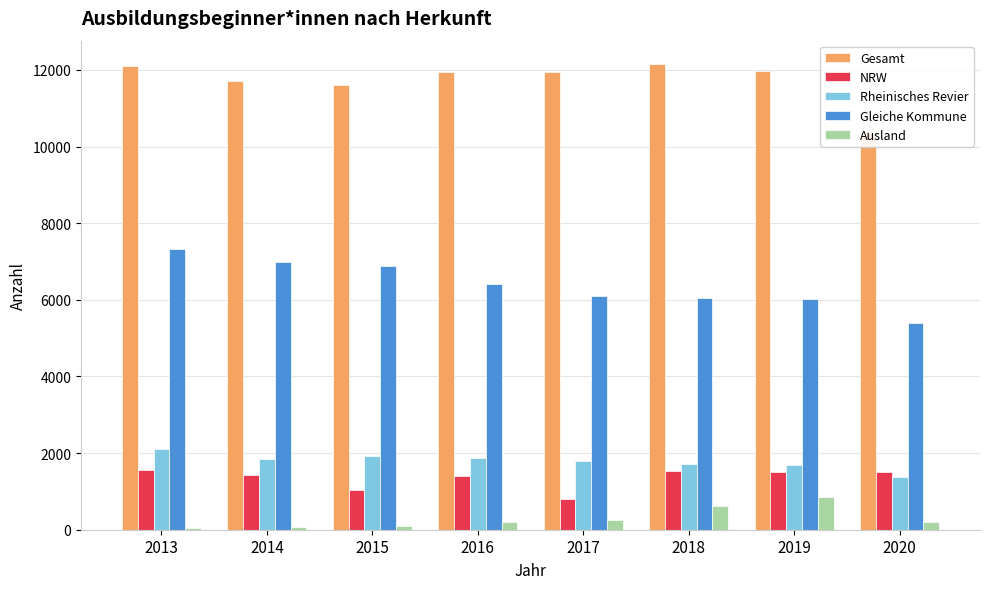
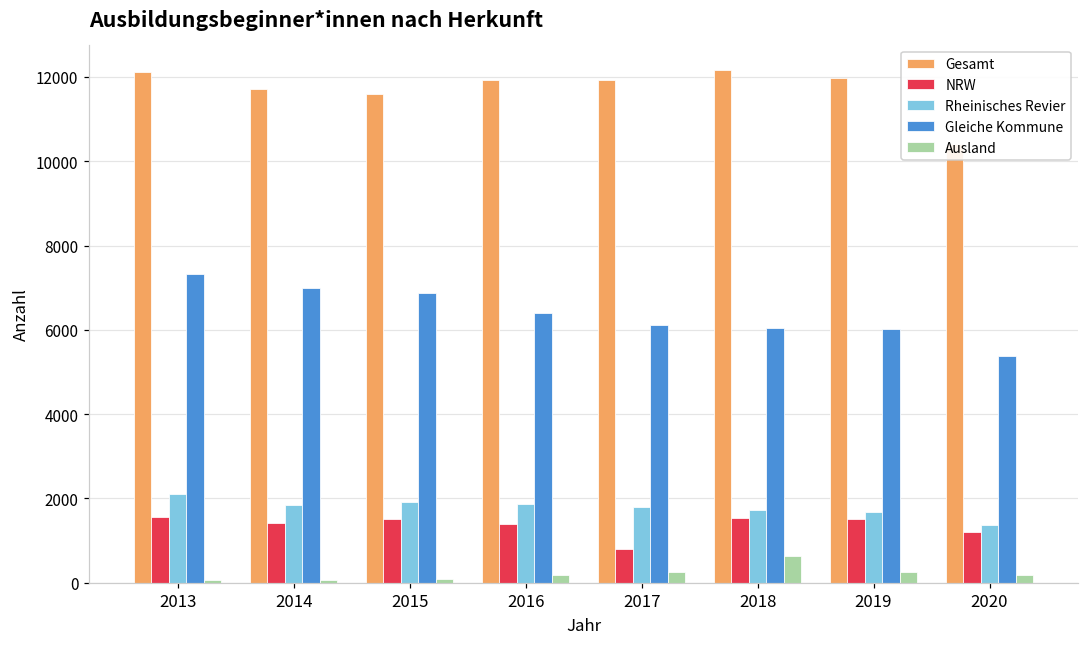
NRW, 2015: 1000 -> 1500
Ausland, 2019: 900 -> 300
NRW, 2020: 1500 -> 1200
